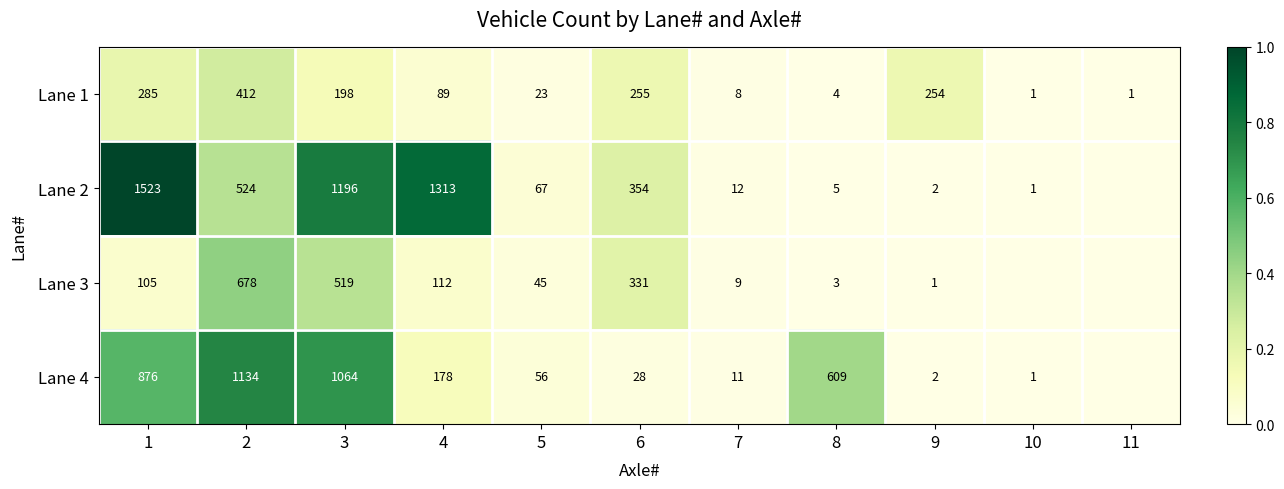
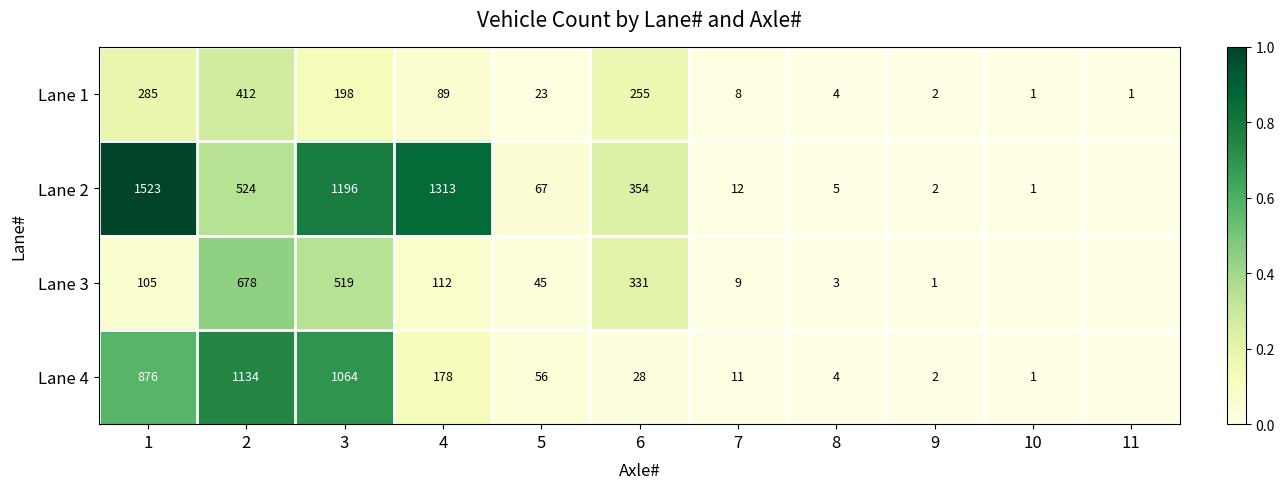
Lane 1, 9: 254 -> 2
Lane 4, 8: 609 -> 4
